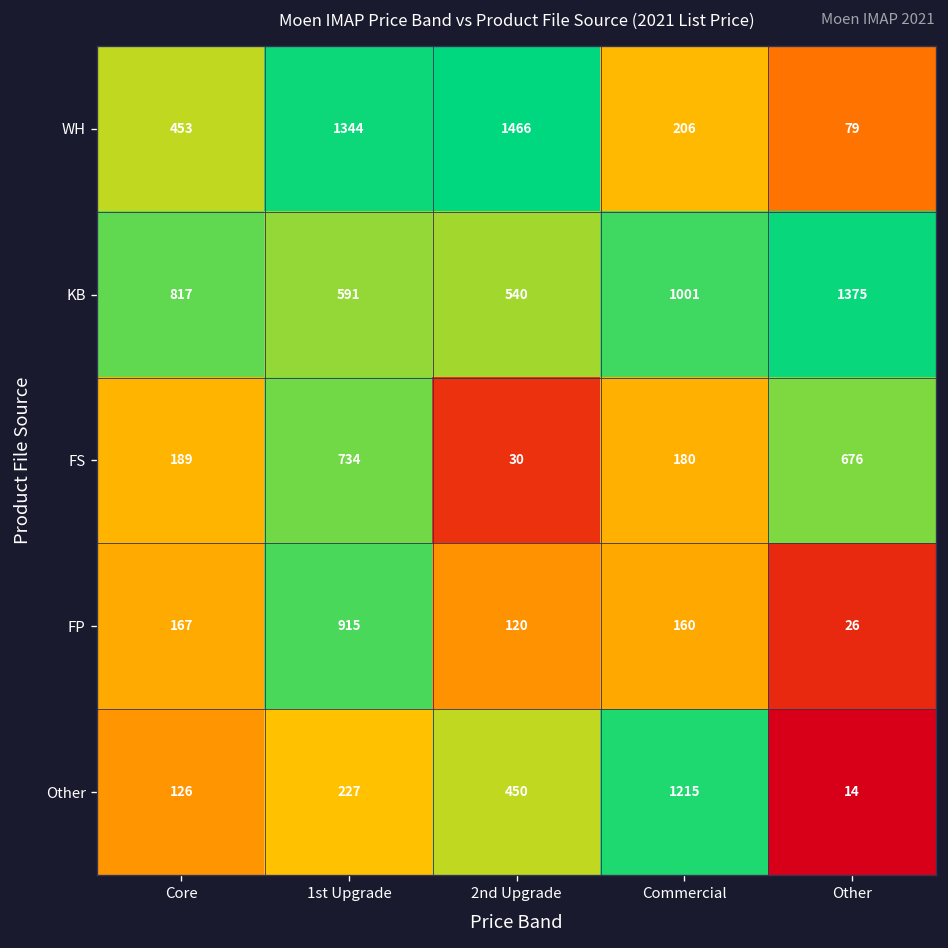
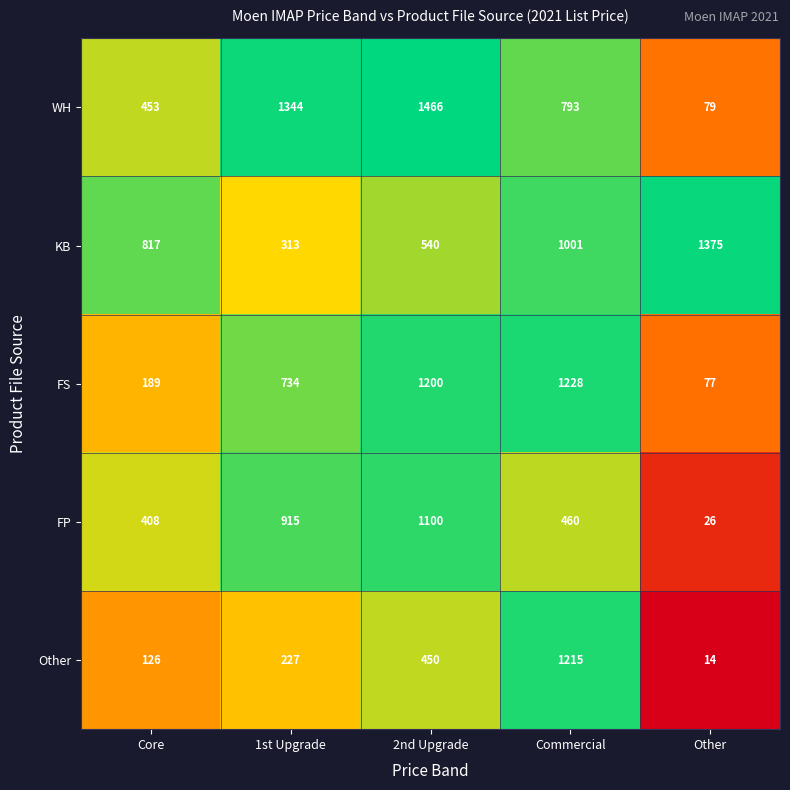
WH, Commercial: 206 -> 793
KB, 1st Upgrade: 591 -> 313
FS, 2nd Upgrade: 30 -> 1200
FS, Commercial: 180 -> 1228
FS, Other: 676 -> 77
FP, Core: 167 -> 408
FP, 2nd Upgrade: 120 -> 1100
FP, Commercial: 160 -> 460
